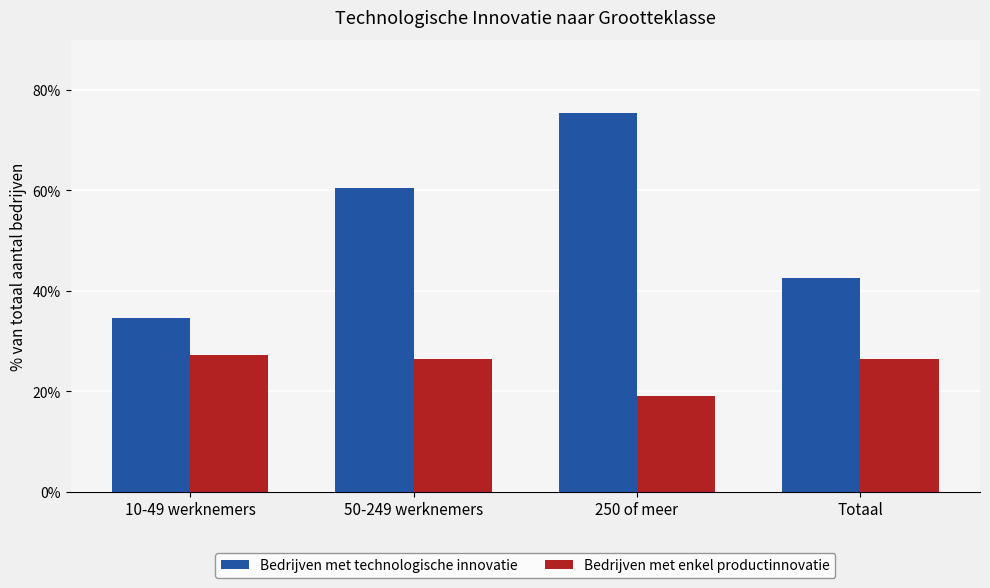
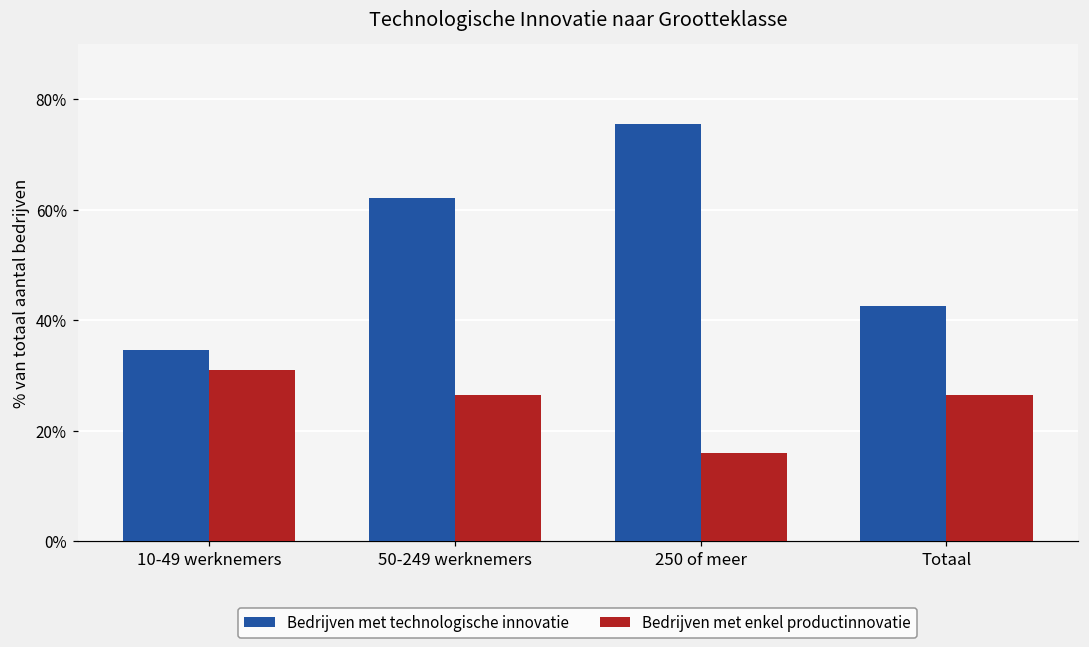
Bedrijven met enkel productinnovatie, 10-49 werknemers: 27% -> 31%
Bedrijven met technologische innovatie, 50-249 werknemers: 60% -> 62%
Bedrijven met enkel productinnovatie, 250 of meer: 19% -> 16%
